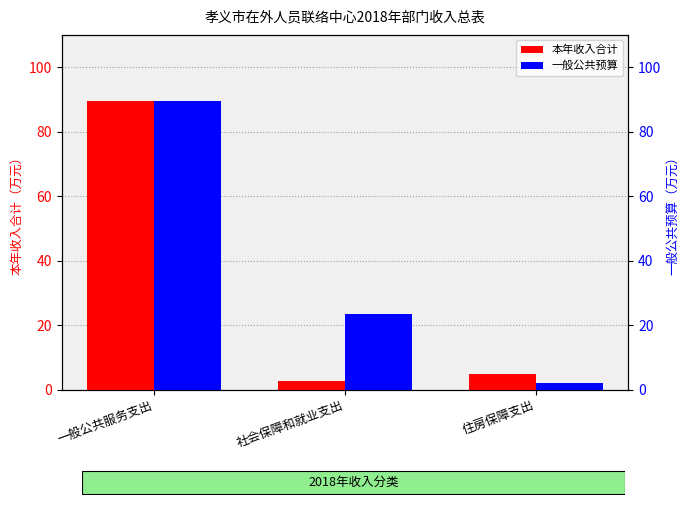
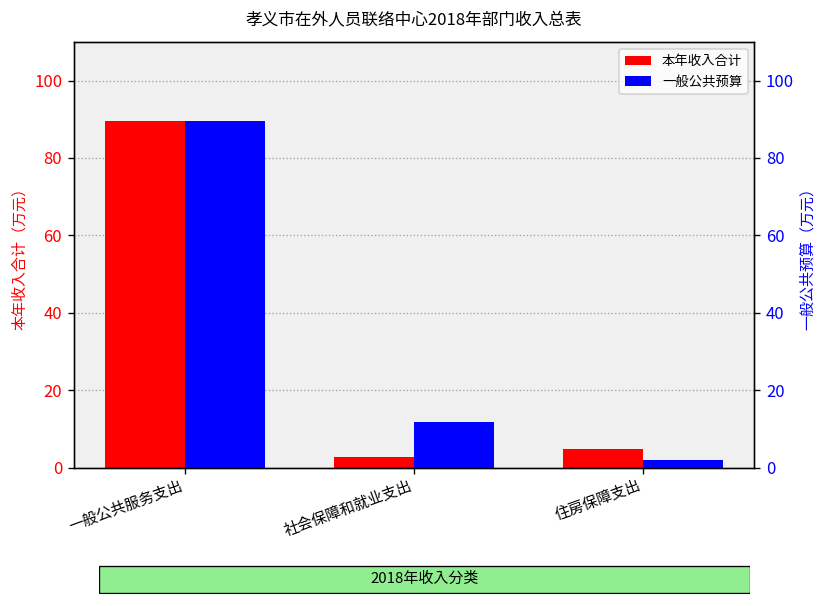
一般公共预算, 社会保障和就业支出: 23 -> 12
